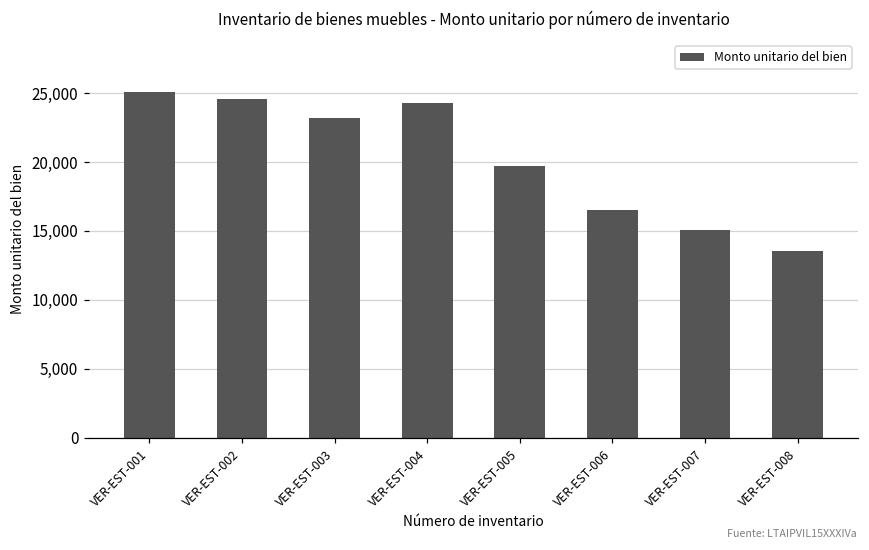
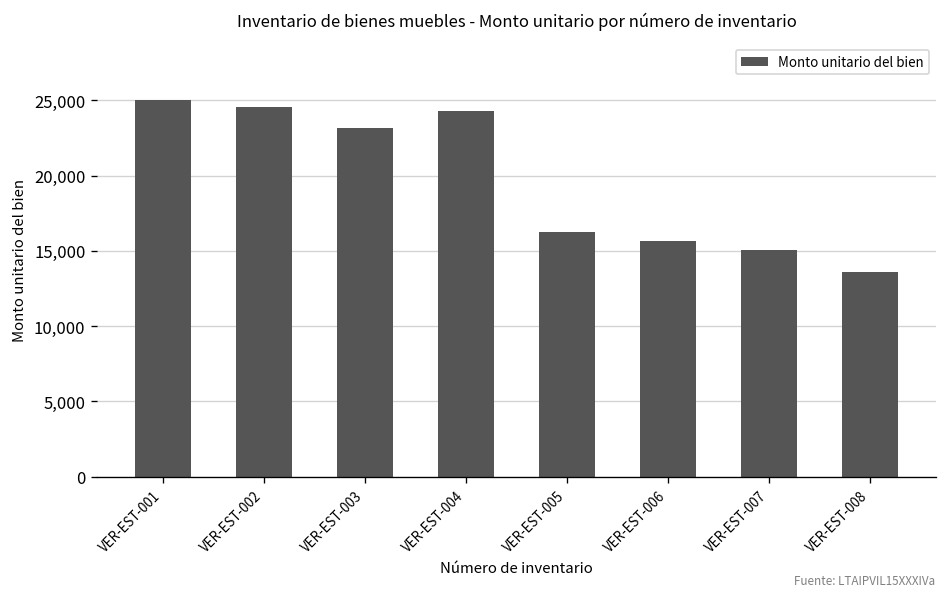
VER-EST-005: 19,700 -> 16,200
VER-EST-006: 16,500 -> 15,700
